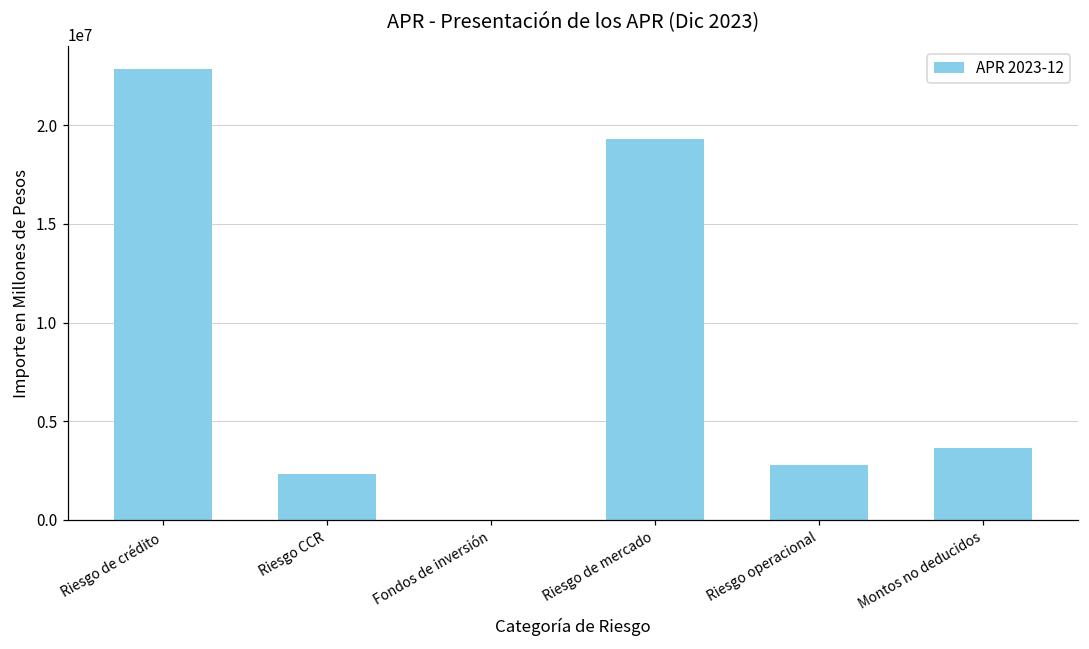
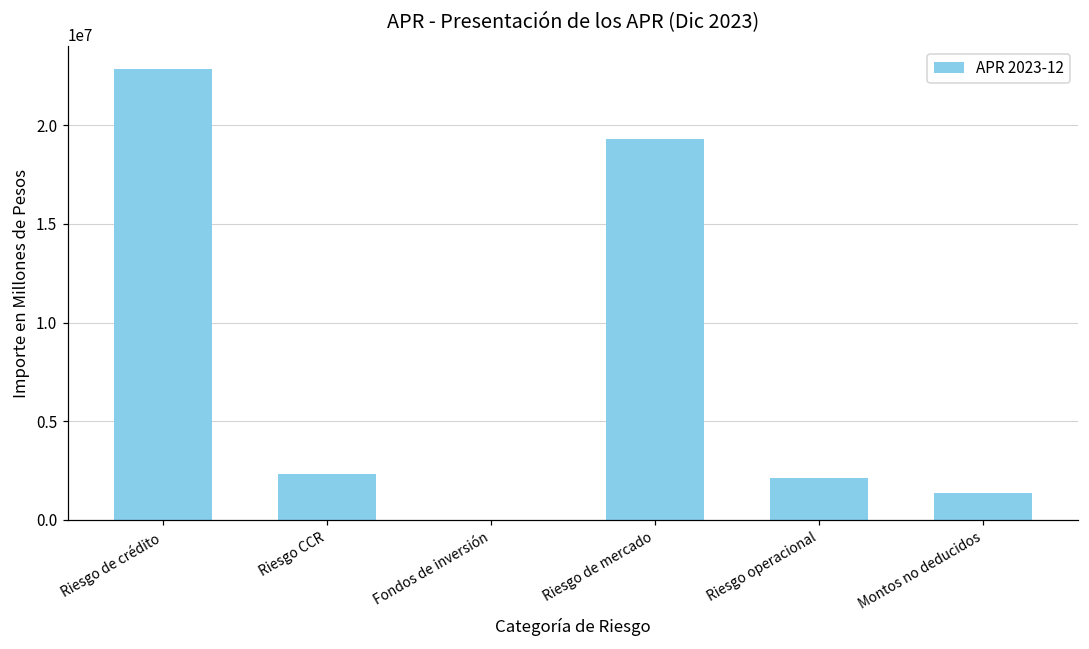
Riesgo operacional: 2800000 -> 2100000
Montos no deducidos: 3600000 -> 1400000
